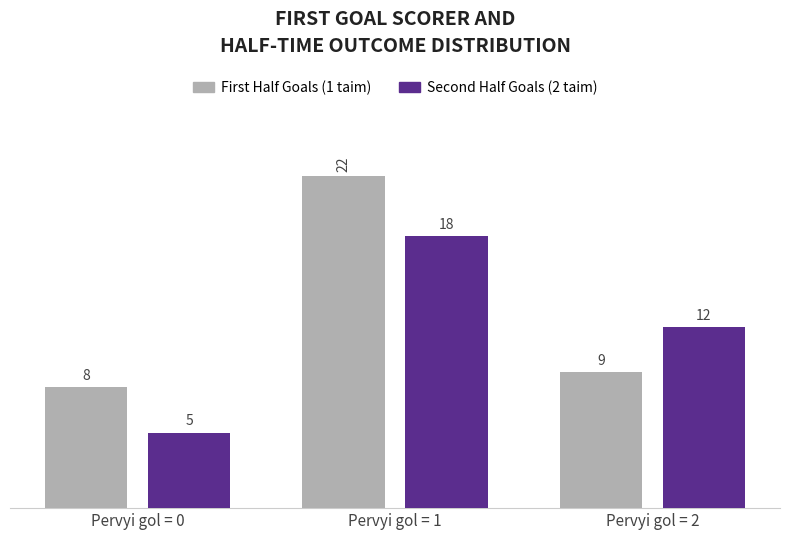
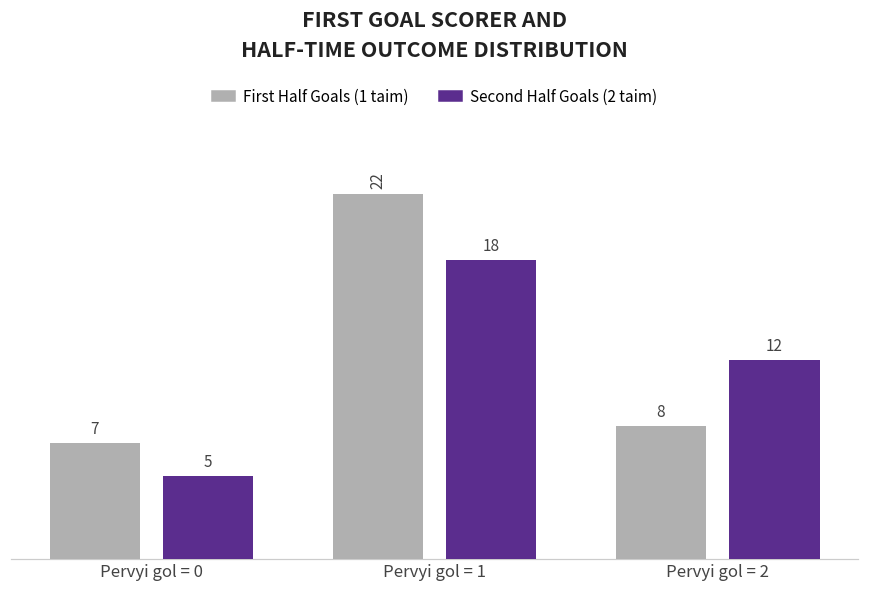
First Half Goals (1 taim), Pervyi gol = 0: 8 -> 7
First Half Goals (1 taim), Pervyi gol = 2: 9 -> 8
